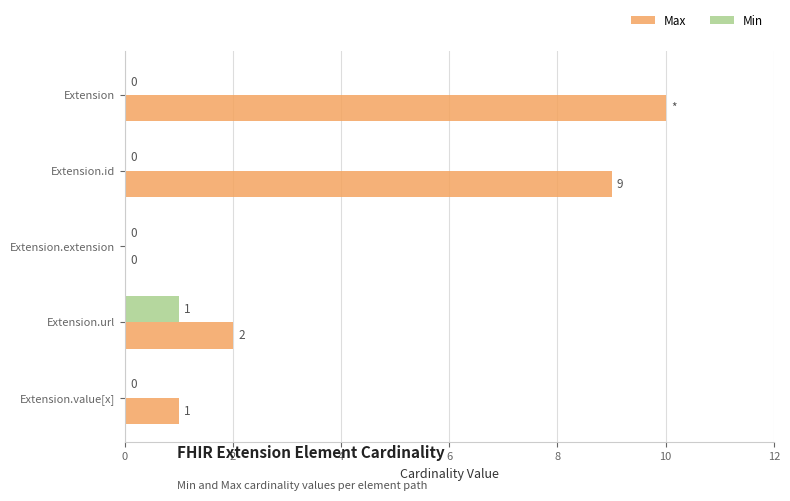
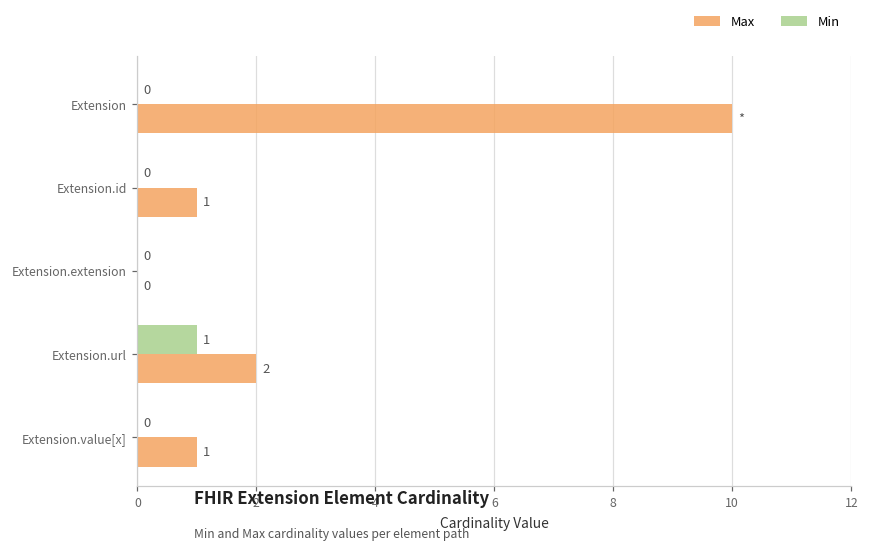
Max, Extension.id: 9 -> 1
